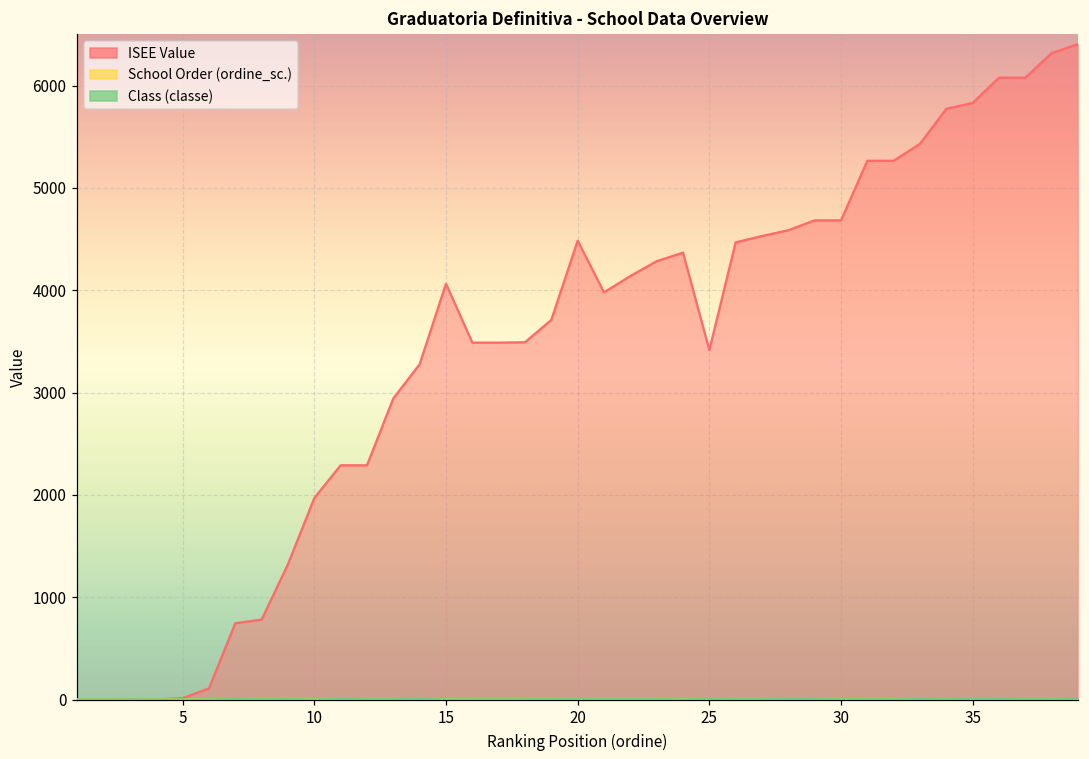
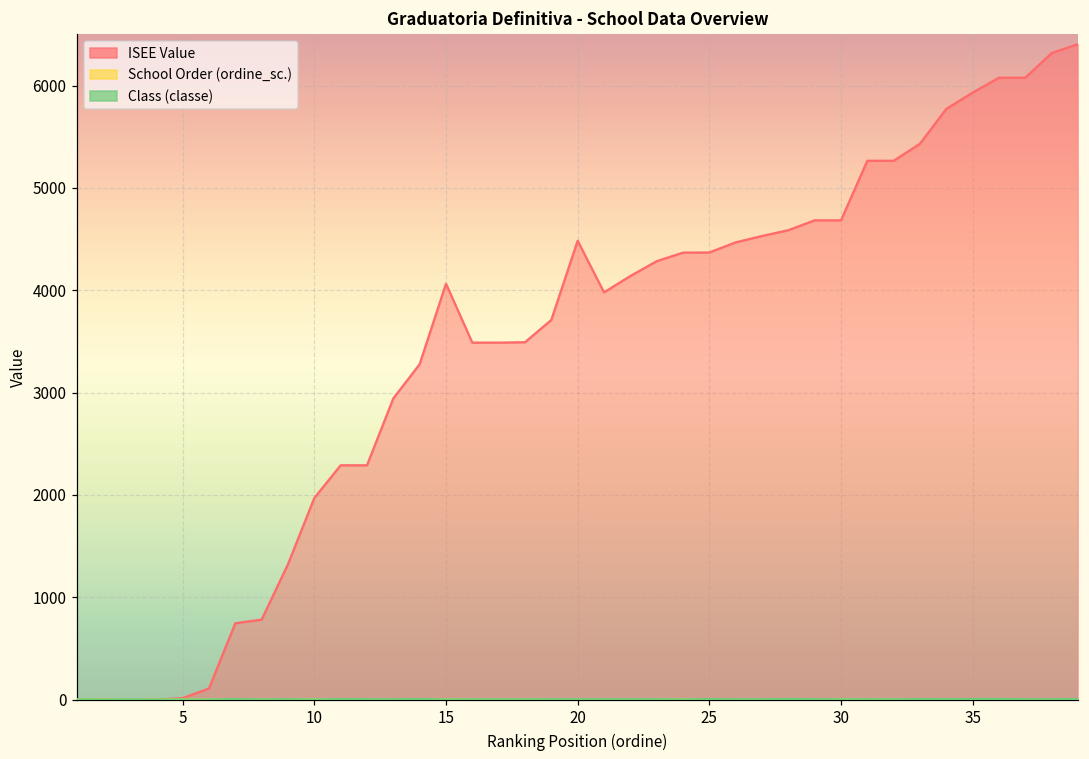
ISEE Value, 25: 3400 -> 4400
ISEE Value, 35: 5800 -> 5900
